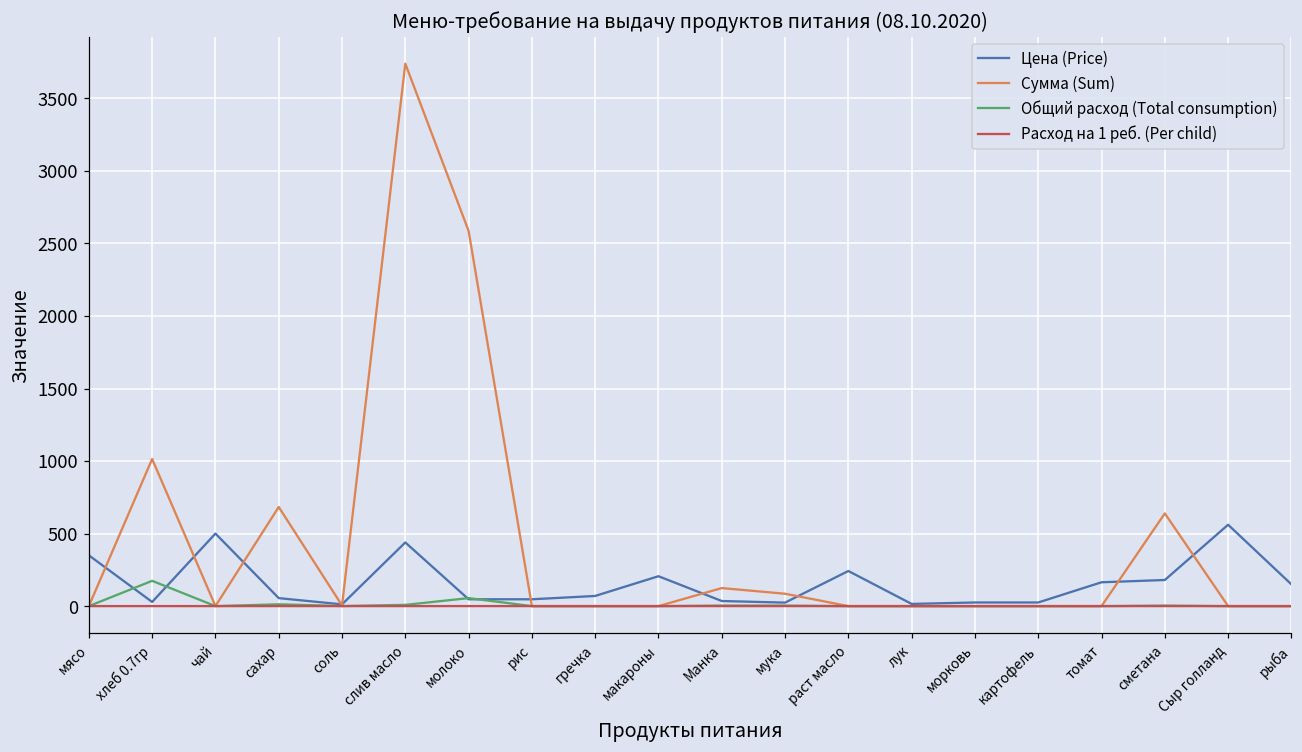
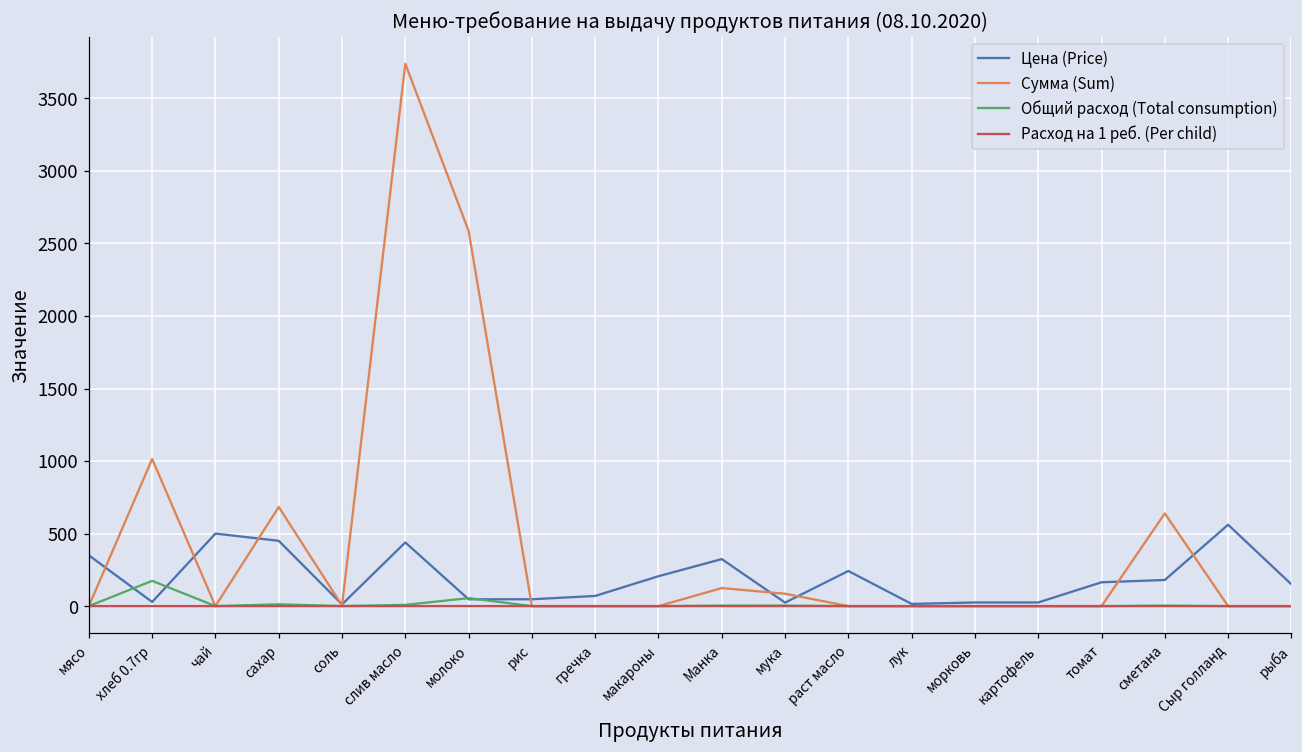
Цена (Price), сахар: 60 -> 450
Цена (Price), Манка: 40 -> 320
